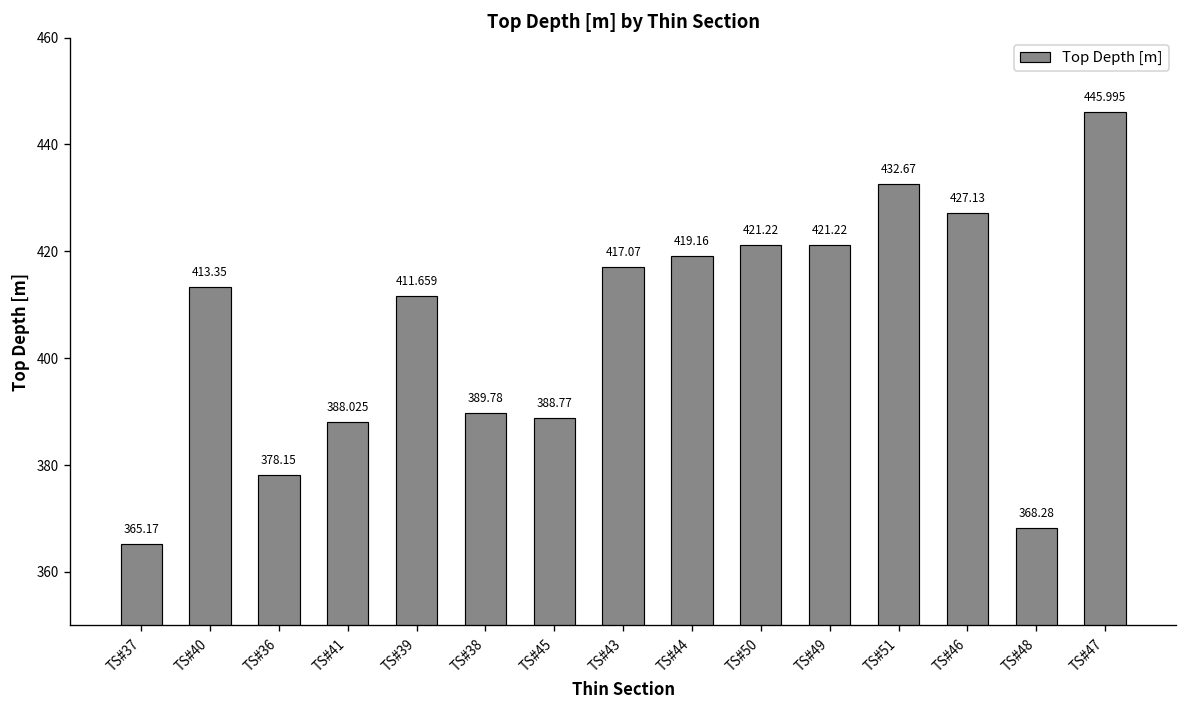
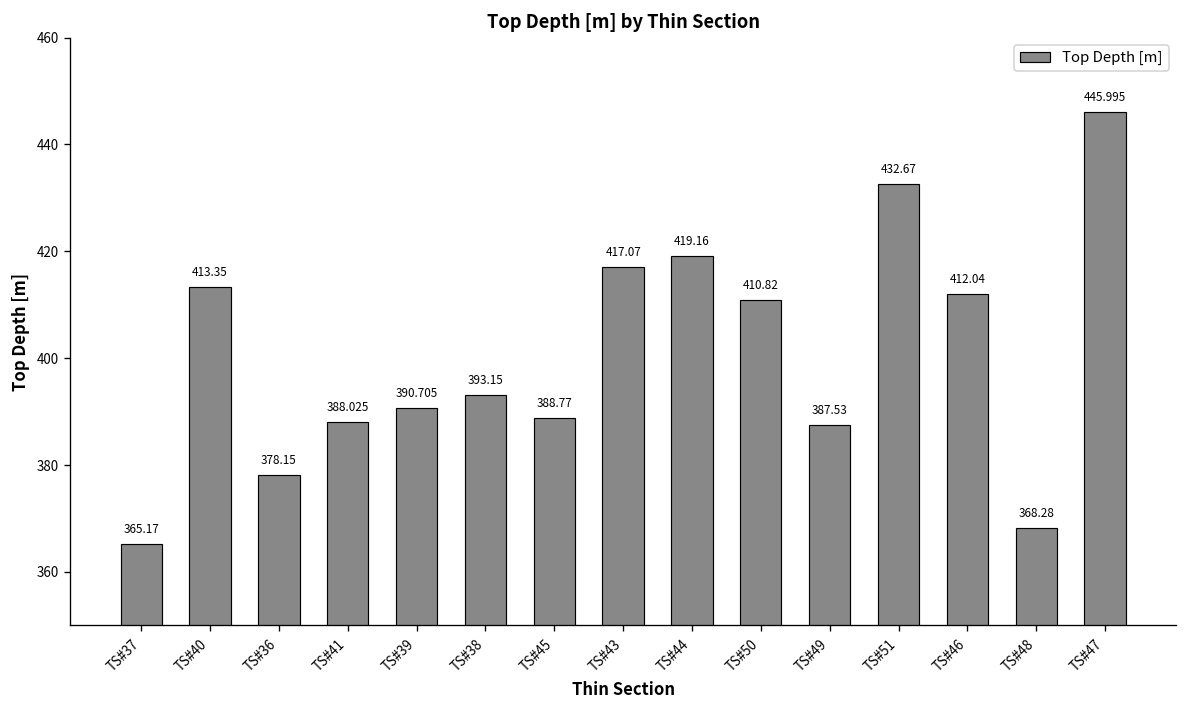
TS#39: 411.659 -> 390.705
TS#38: 389.78 -> 393.15
TS#50: 421.22 -> 410.82
TS#49: 421.22 -> 387.53
TS#46: 427.13 -> 412.04
